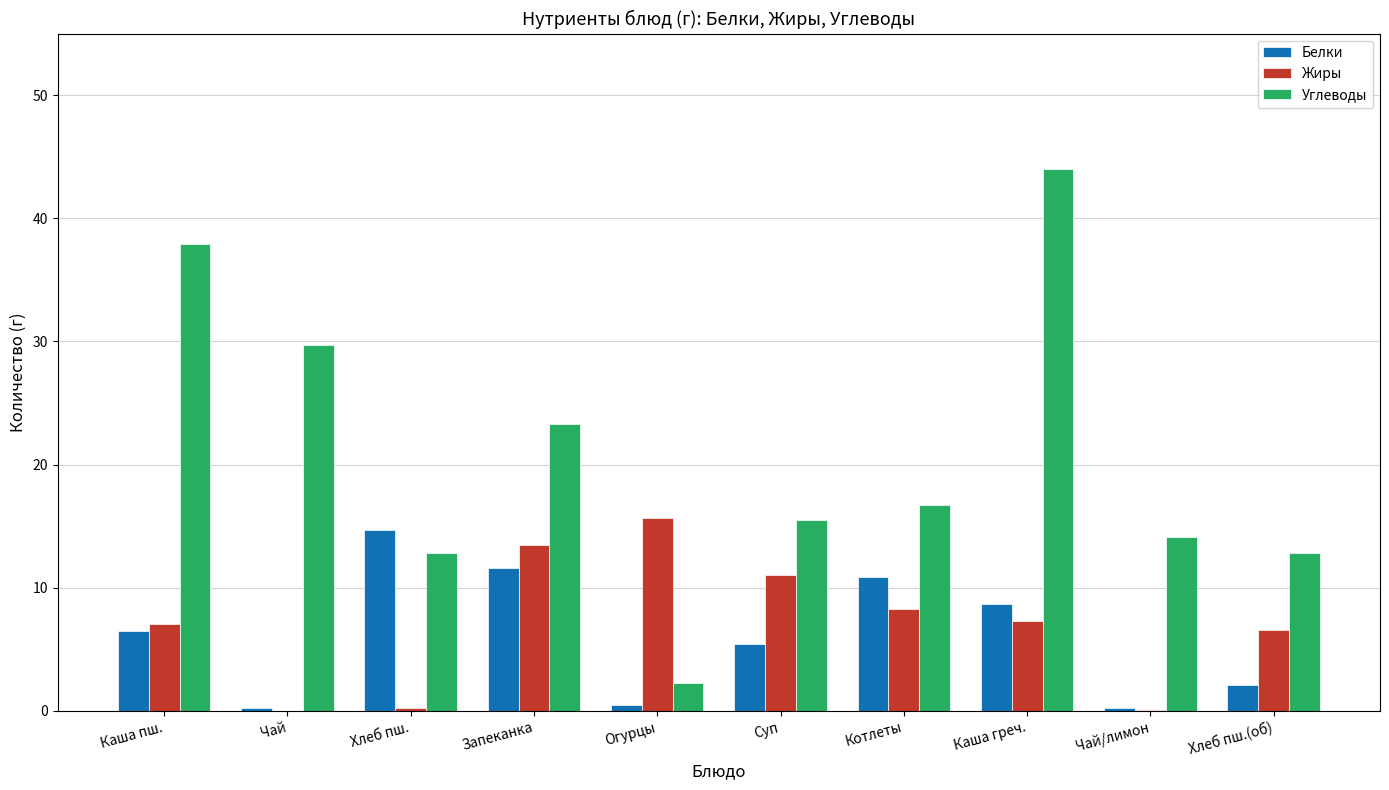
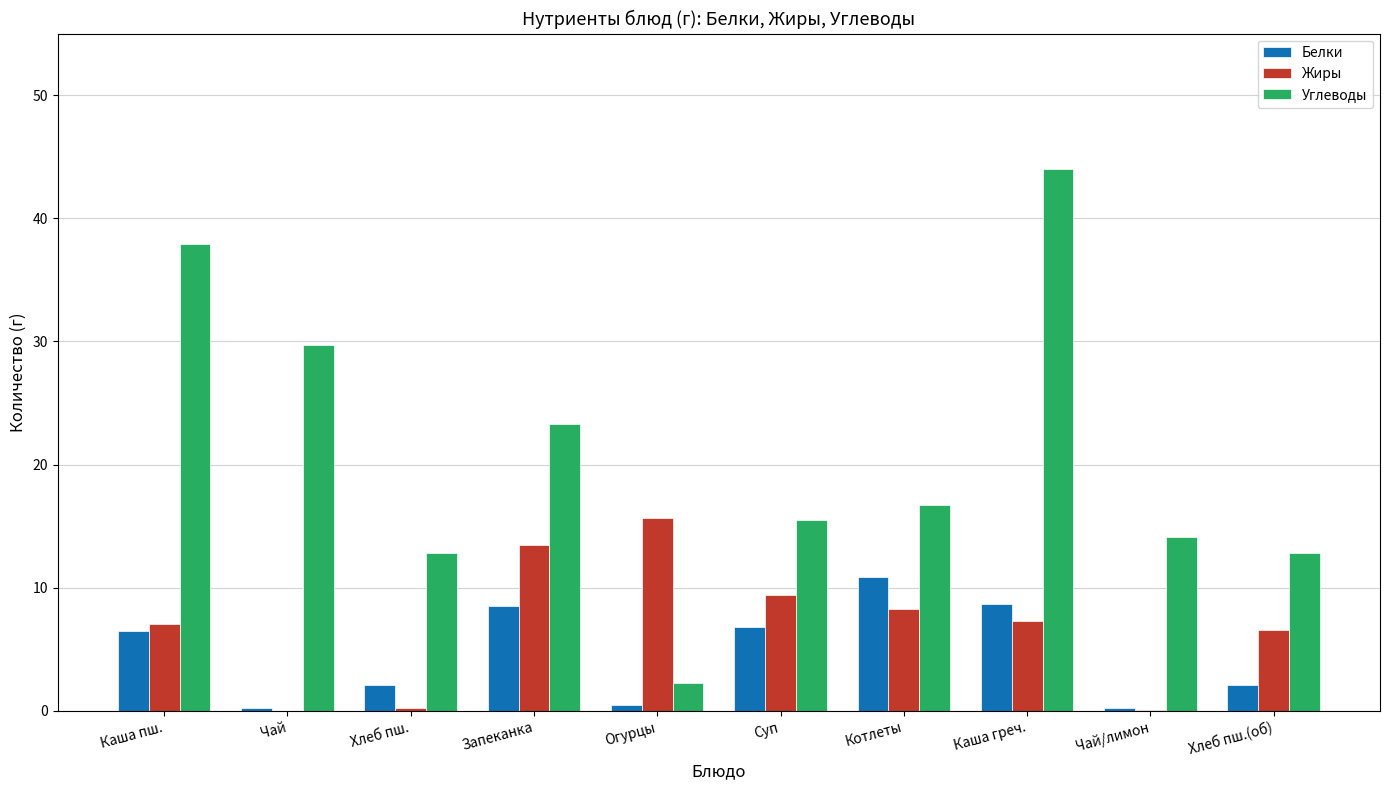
Белки, Хлеб пш.: 14.7 -> 2.1
Белки, Запеканка: 11.6 -> 8.5
Белки, Суп: 5.4 -> 6.8
Жиры, Суп: 11.0 -> 9.4
